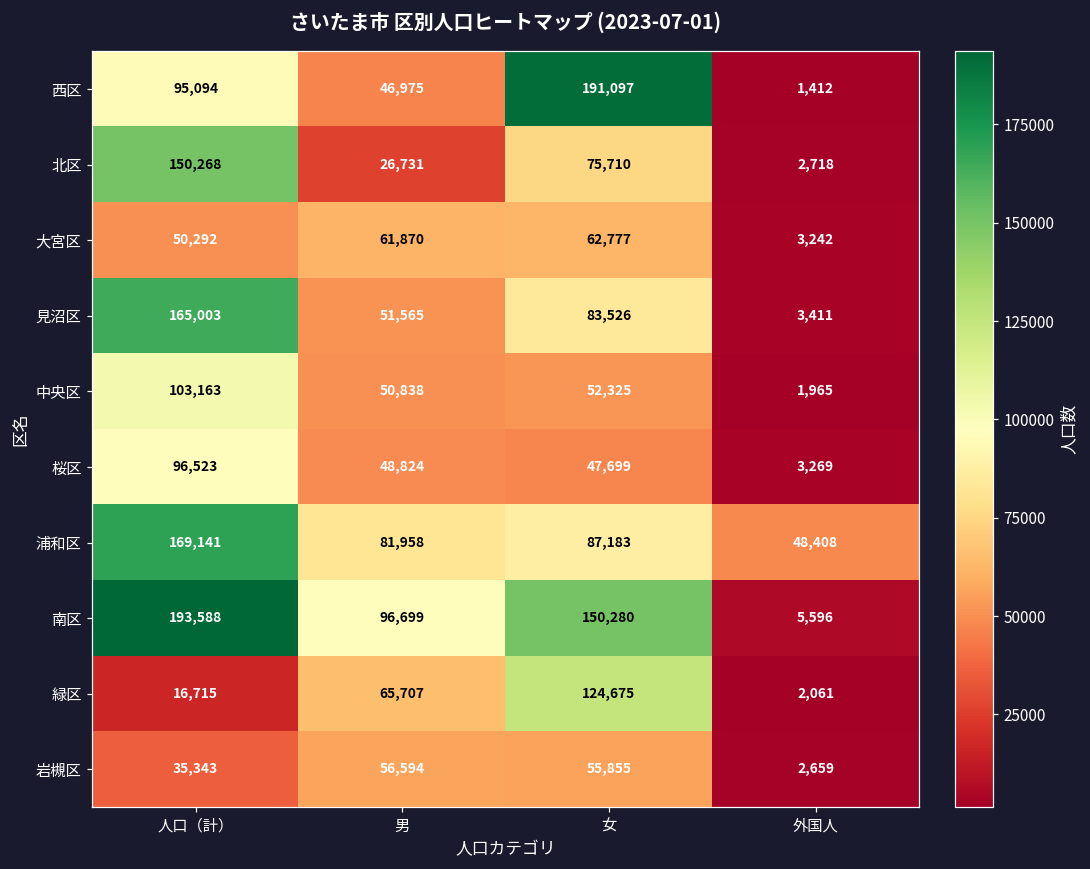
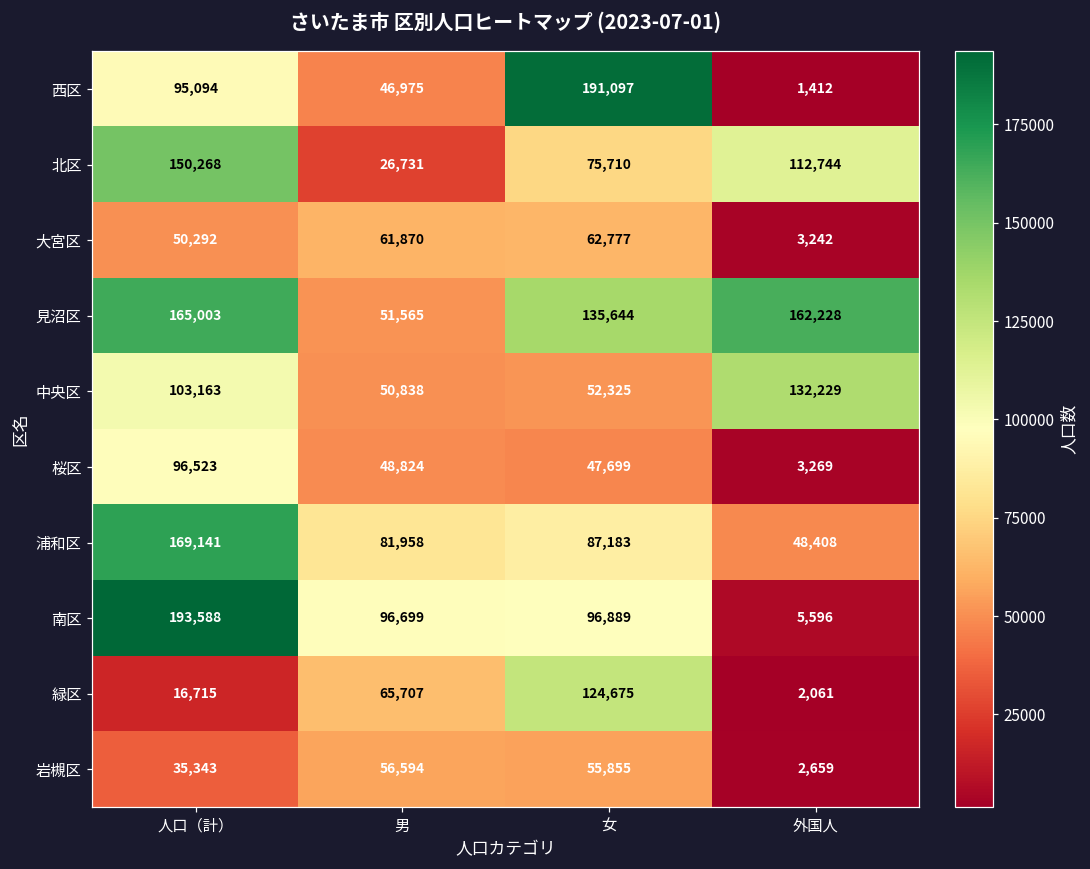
北区, 外国人: 2,718 -> 112,744
見沼区, 女: 83,526 -> 135,644
見沼区, 外国人: 3,411 -> 162,228
中央区, 外国人: 1,965 -> 132,229
南区, 女: 150,280 -> 96,889
